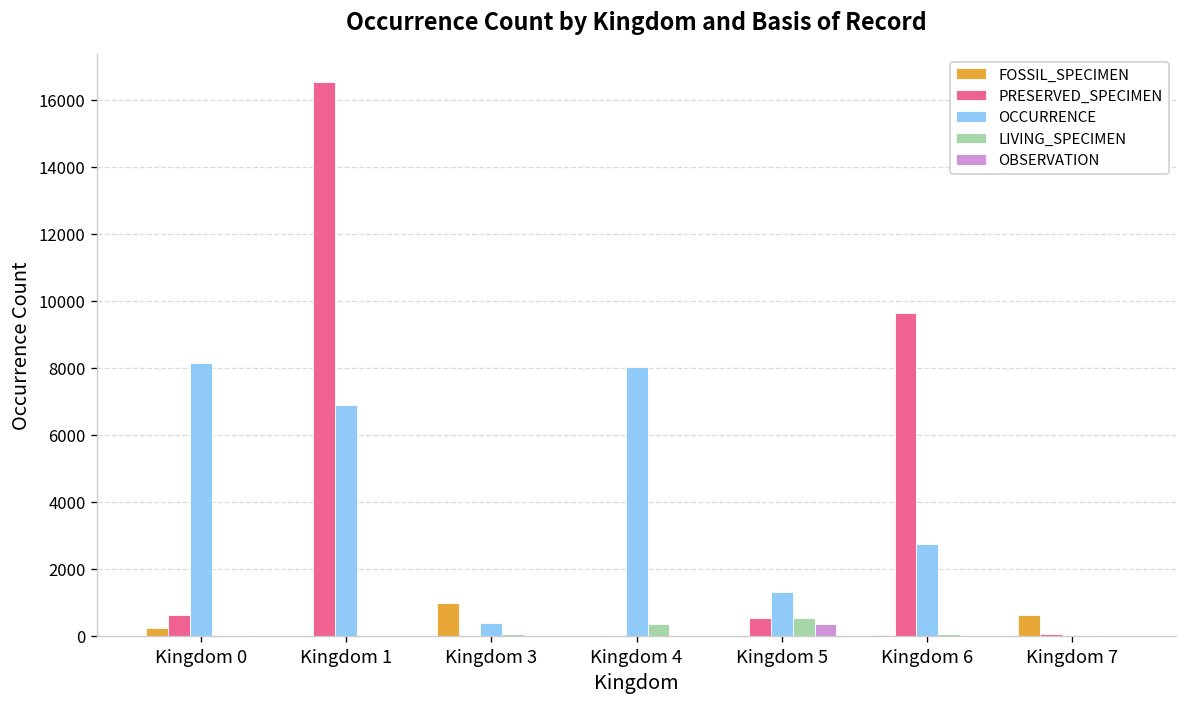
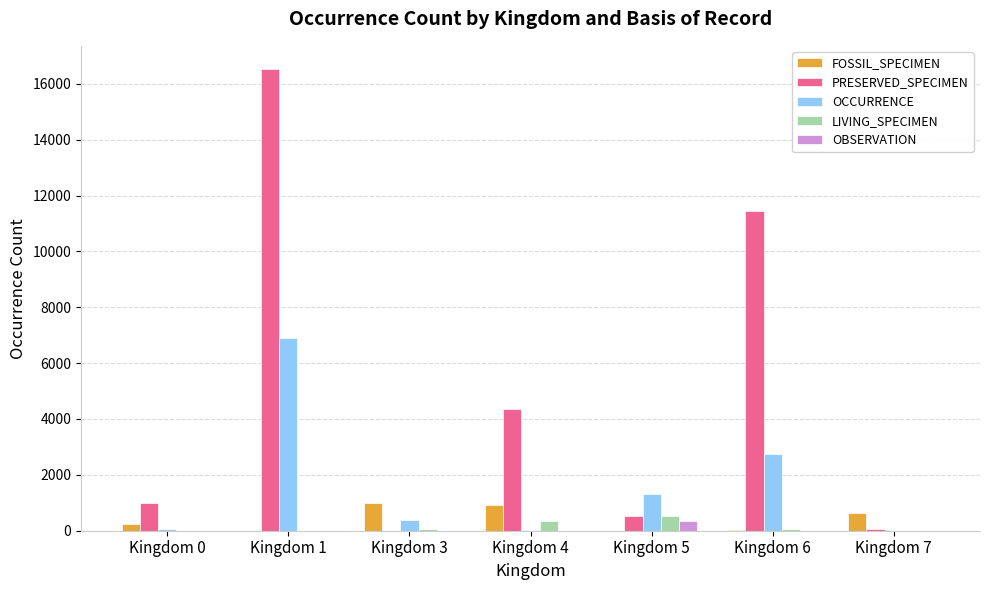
PRESERVED_SPECIMEN, Kingdom 0: 600 -> 1000
OCCURRENCE, Kingdom 0: 8100 -> 100
FOSSIL_SPECIMEN, Kingdom 4: 0 -> 900
PRESERVED_SPECIMEN, Kingdom 4: 0 -> 4300
OCCURRENCE, Kingdom 4: 8000 -> 0
PRESERVED_SPECIMEN, Kingdom 6: 9600 -> 11500
